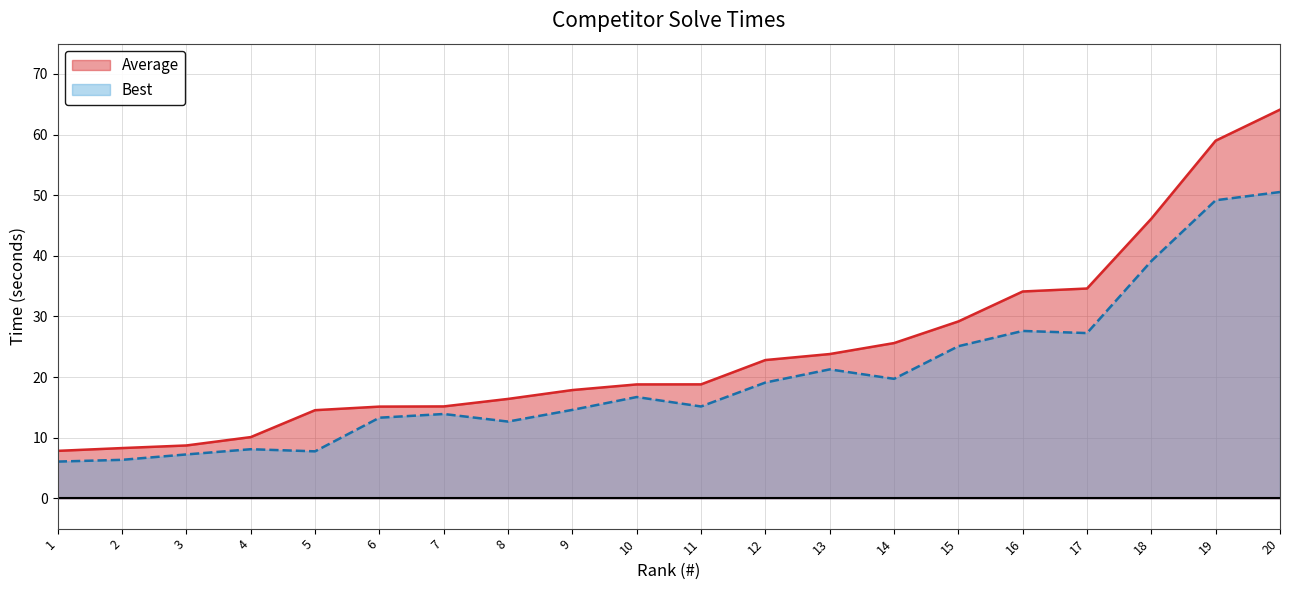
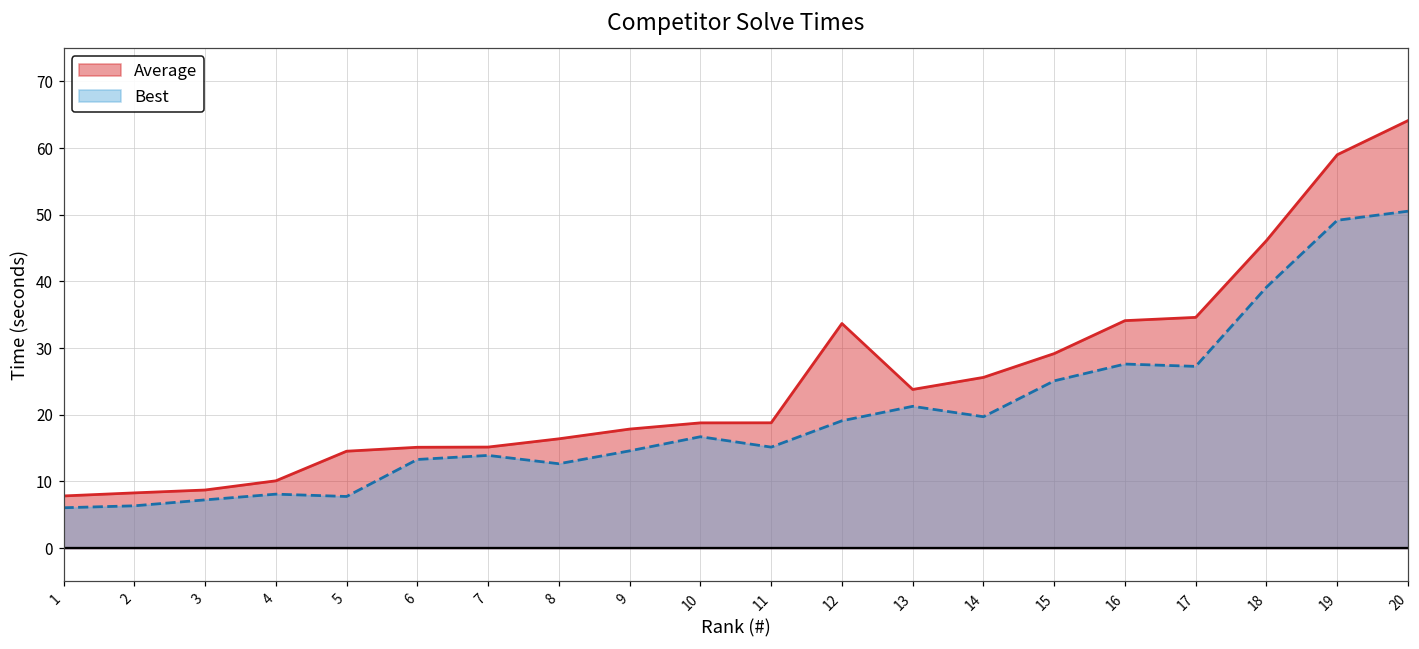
Average, 12: 23 -> 34
